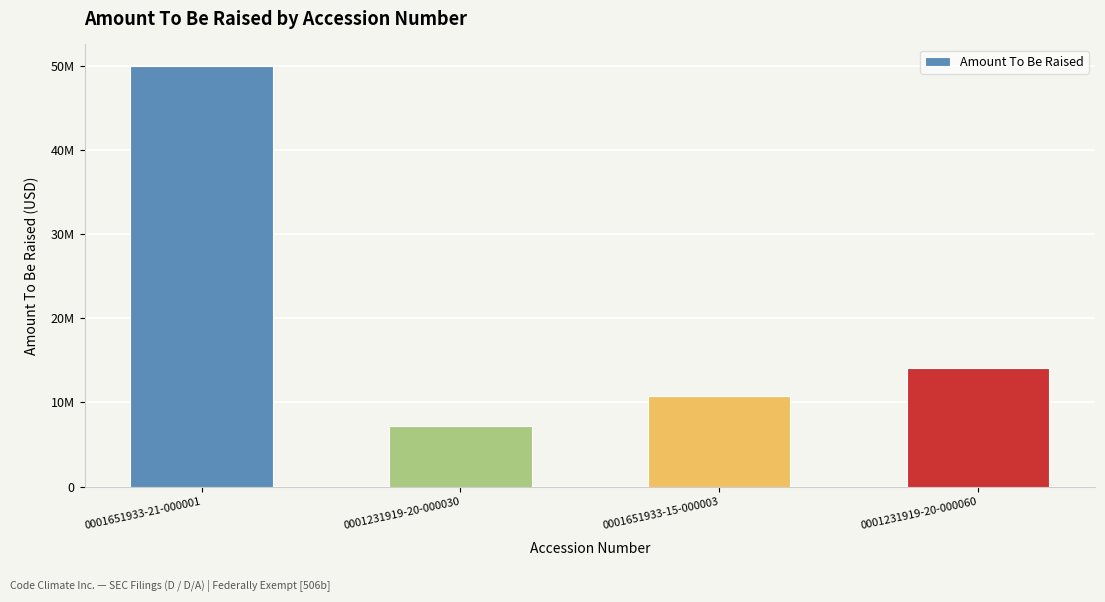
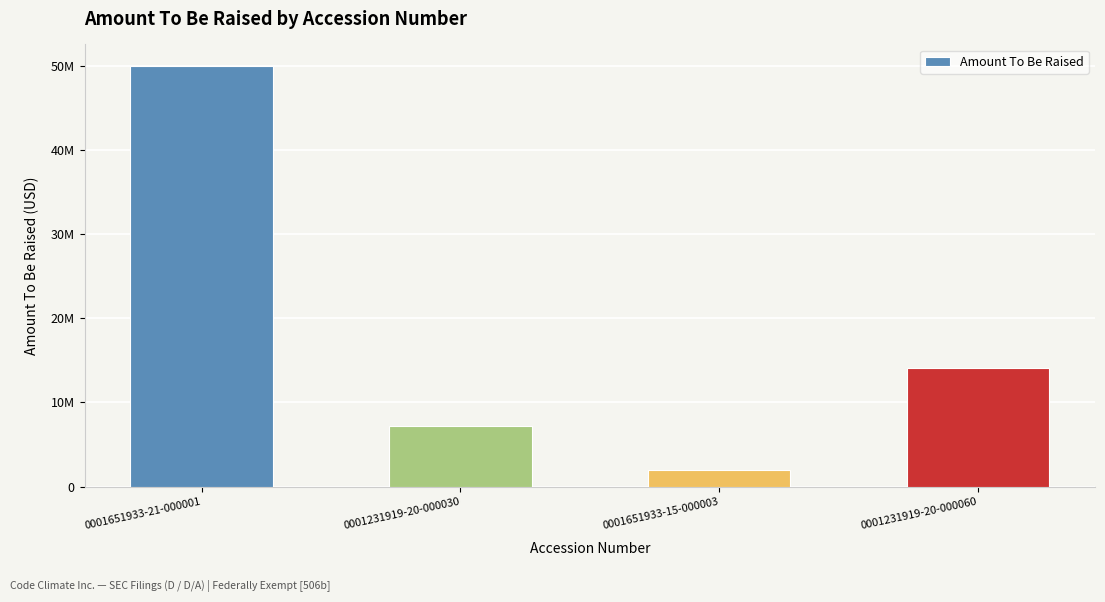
0001651933-15-000003: 11000000 -> 2000000
